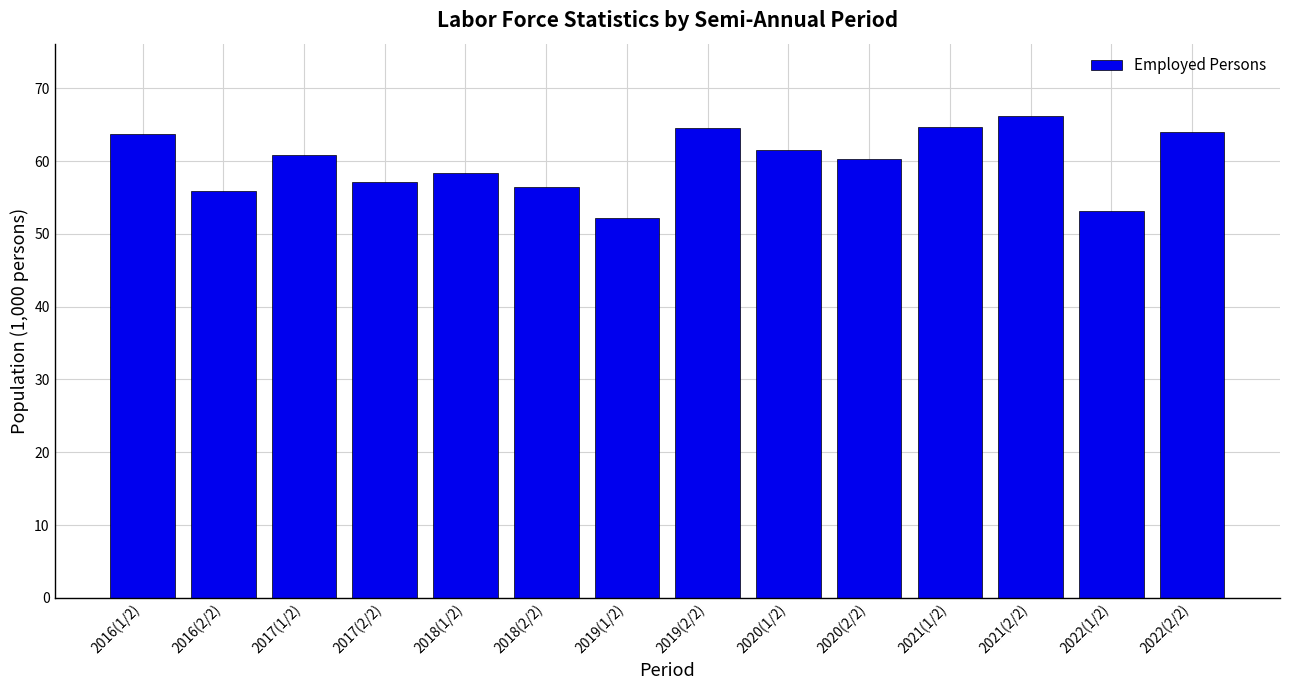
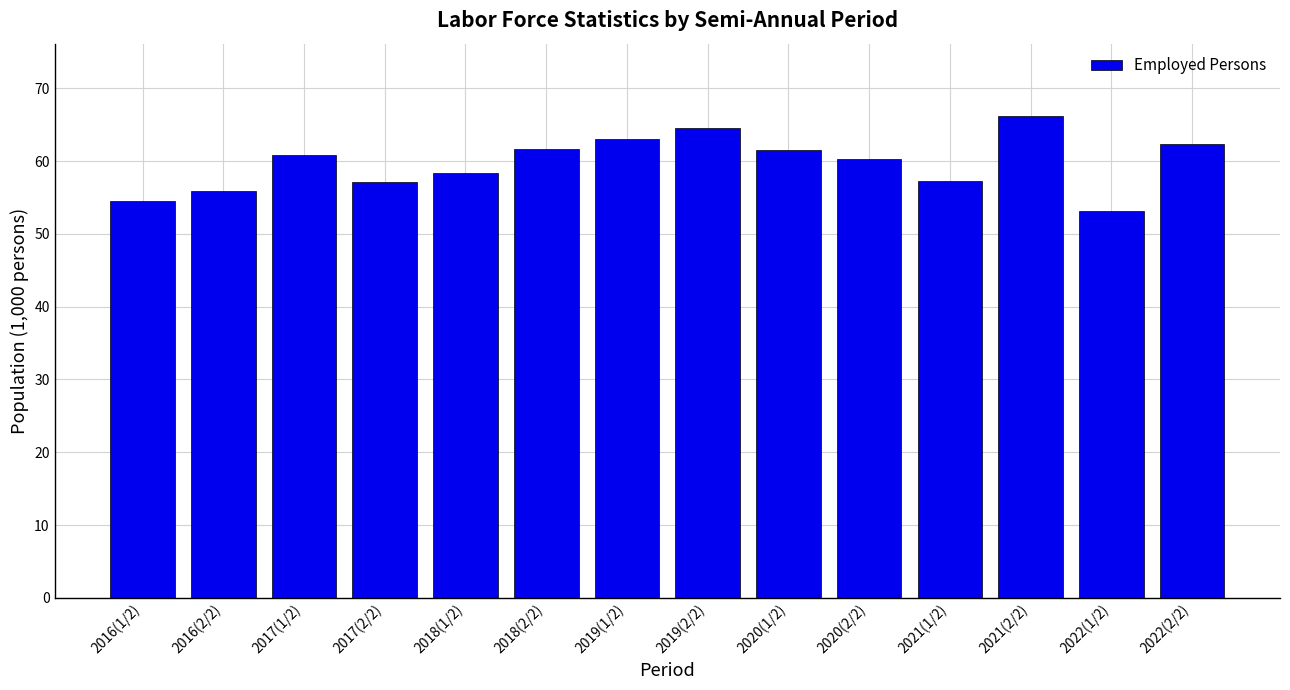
2016(1/2): 64 -> 55
2018(2/2): 56 -> 62
2019(1/2): 52 -> 63
2021(1/2): 65 -> 57
2022(2/2): 64 -> 62
